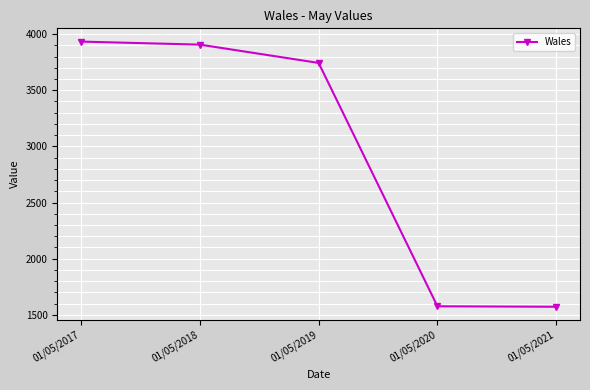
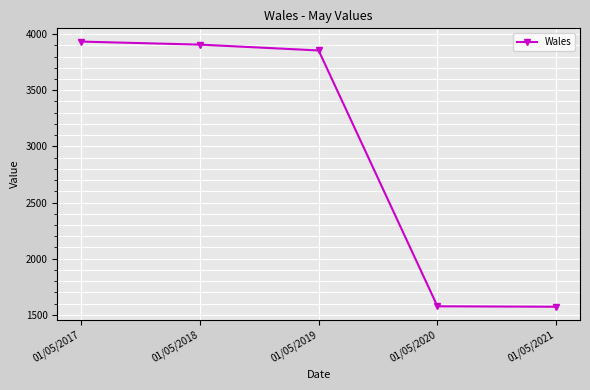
01/05/2019: 3740 -> 3850
